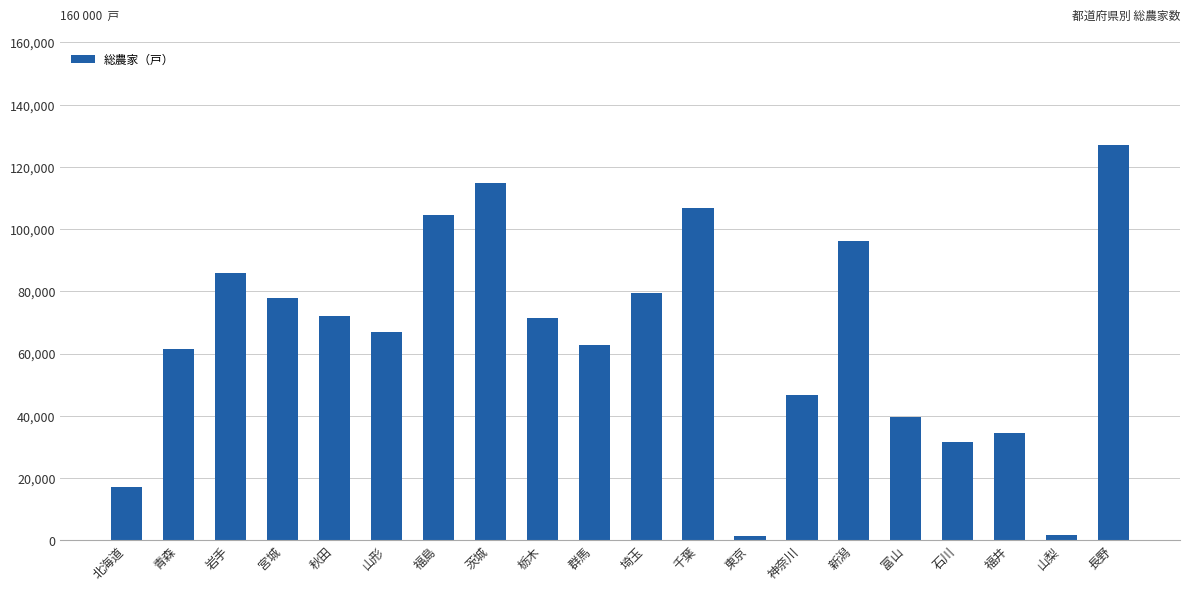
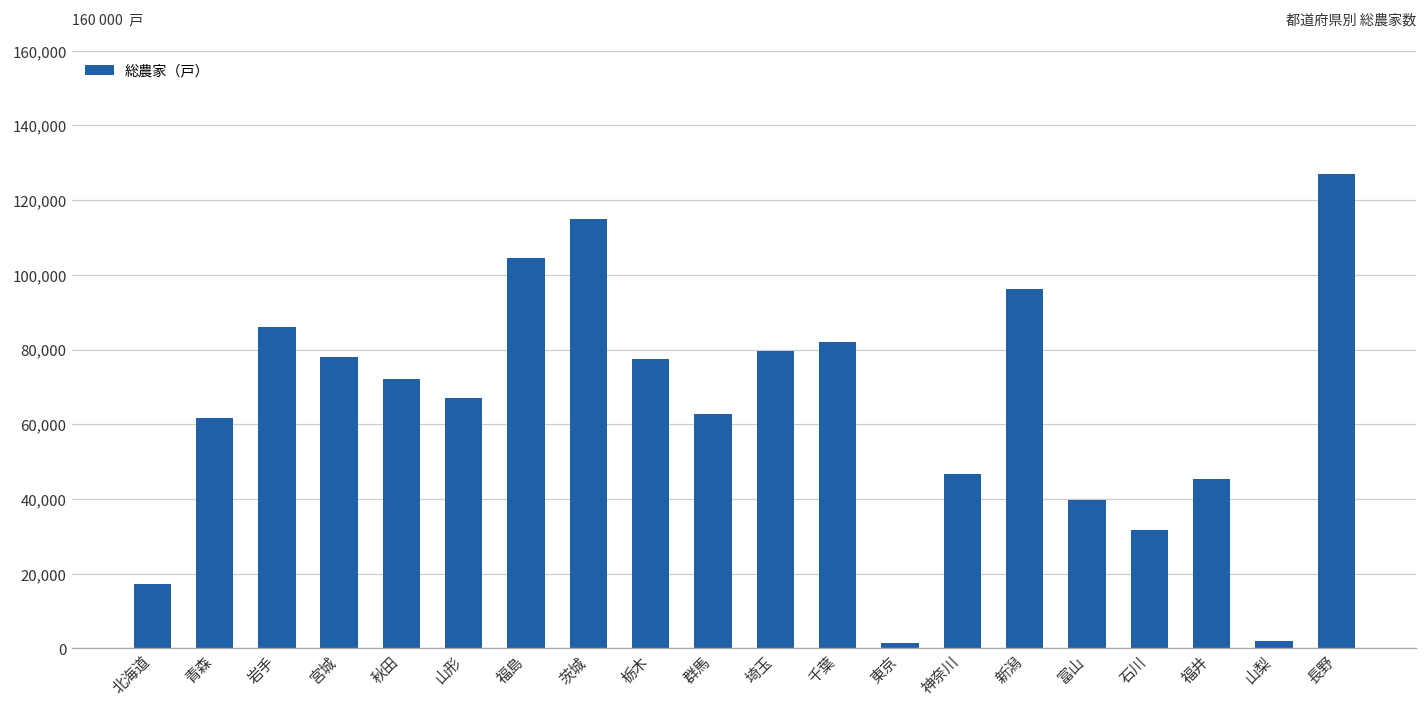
栃木: 72,000 -> 78,000
千葉: 107,000 -> 82,000
福井: 34,000 -> 45,000
